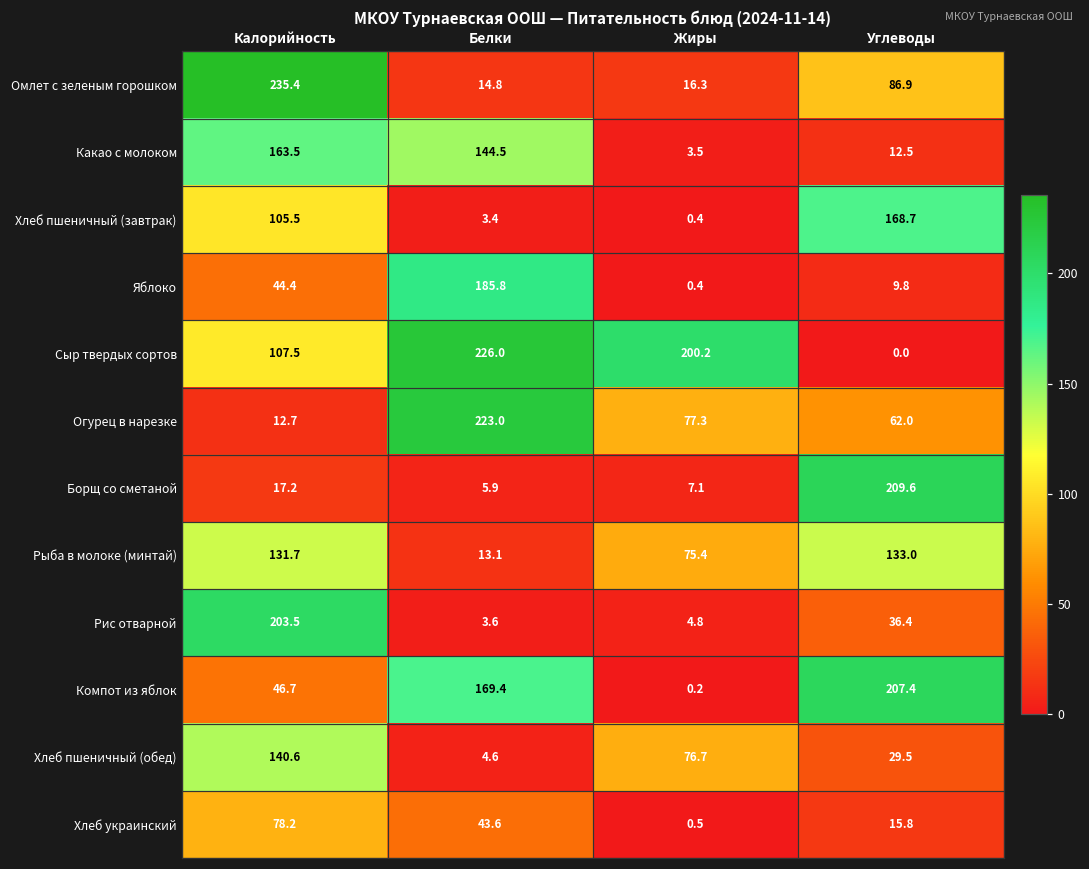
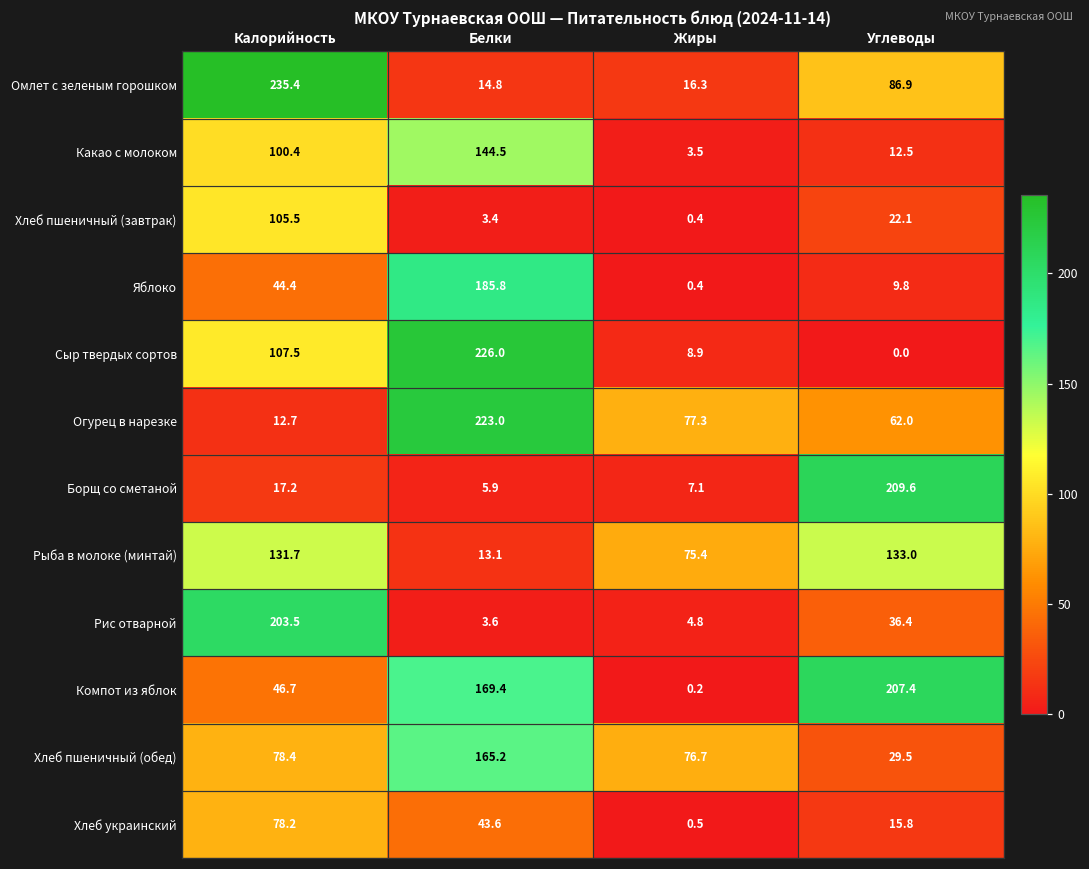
Какао с молоком, Калорийность: 163.5 -> 100.4
Хлеб пшеничный (завтрак), Углеводы: 168.7 -> 22.1
Сыр твердых сортов, Жиры: 200.2 -> 8.9
Хлеб пшеничный (обед), Калорийность: 140.6 -> 78.4
Хлеб пшеничный (обед), Белки: 4.6 -> 165.2
